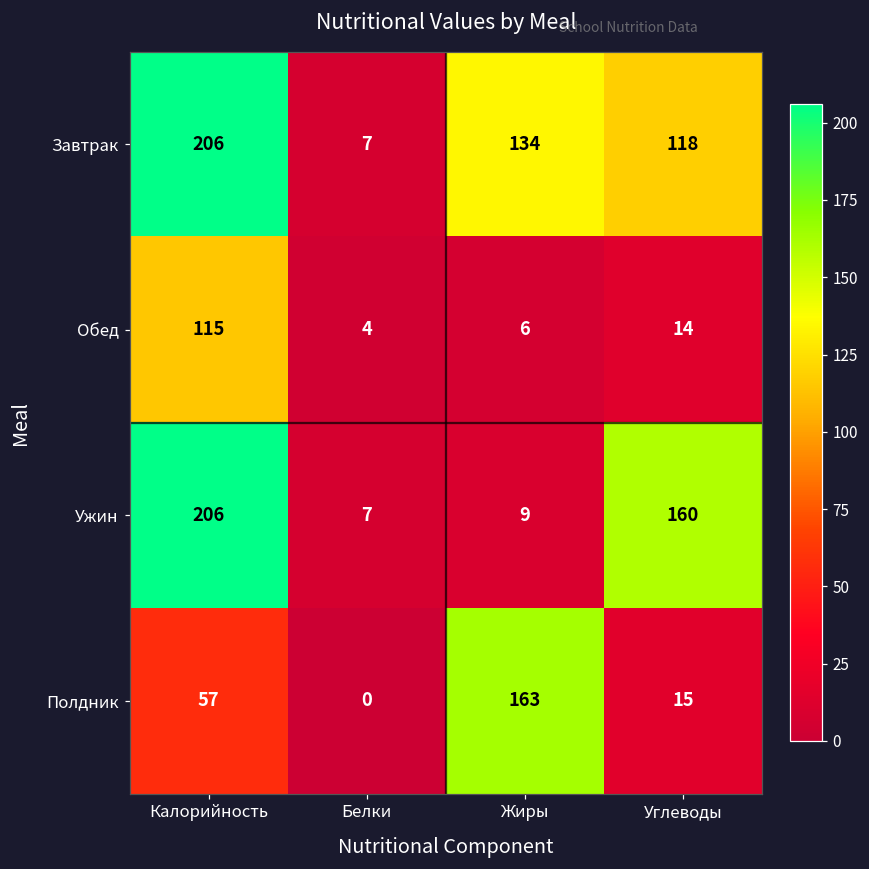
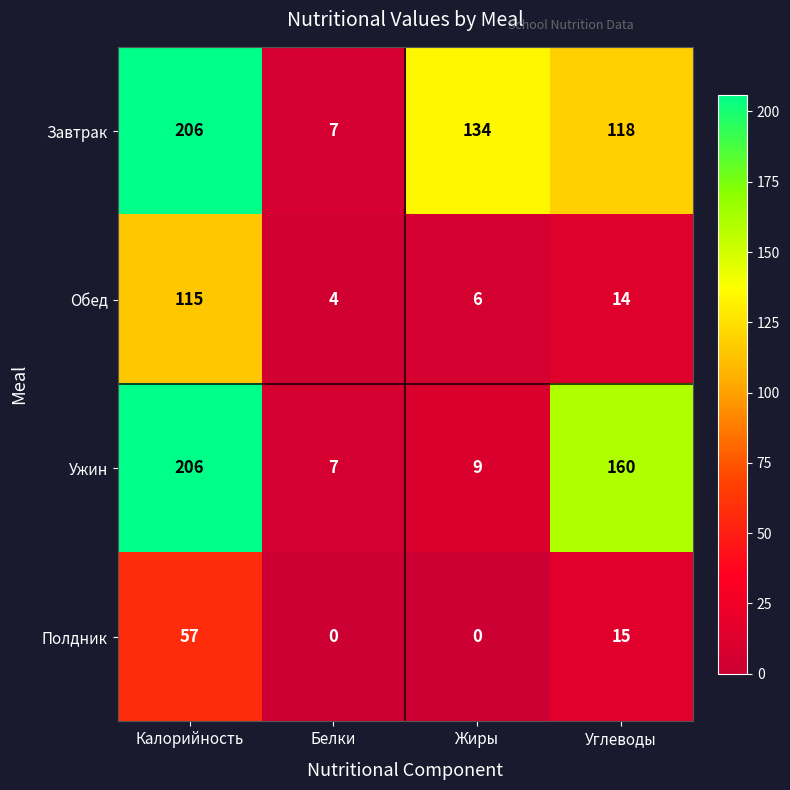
Полдник, Жиры: 163 -> 0
